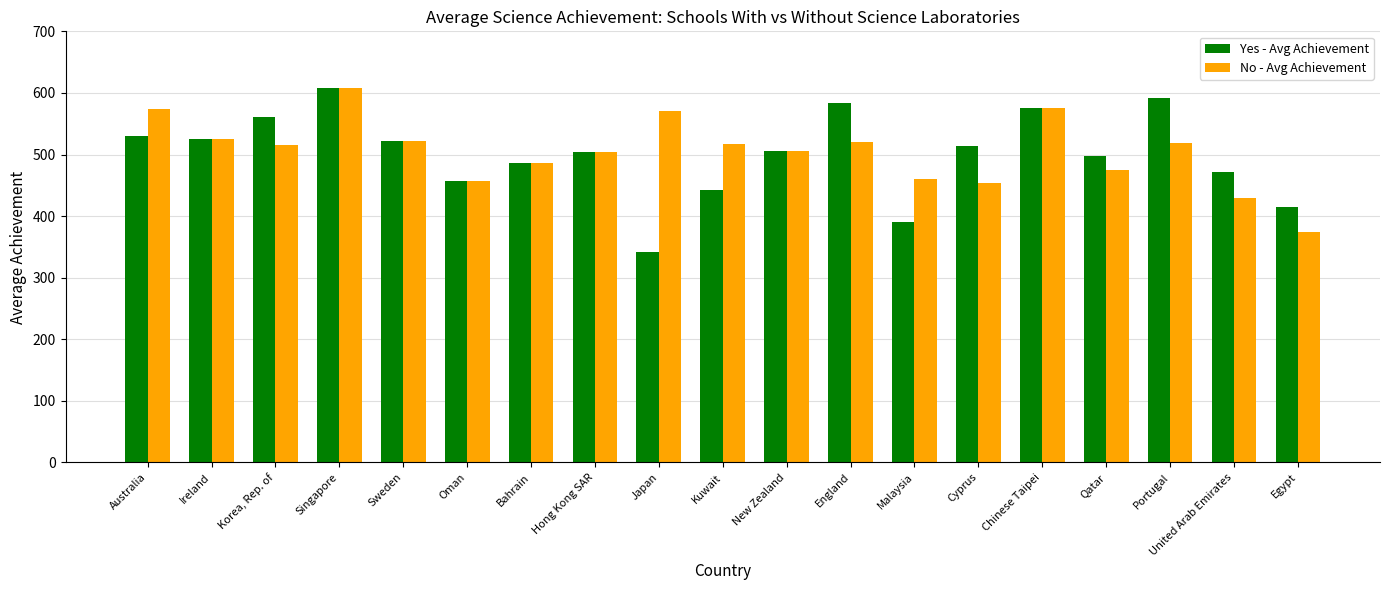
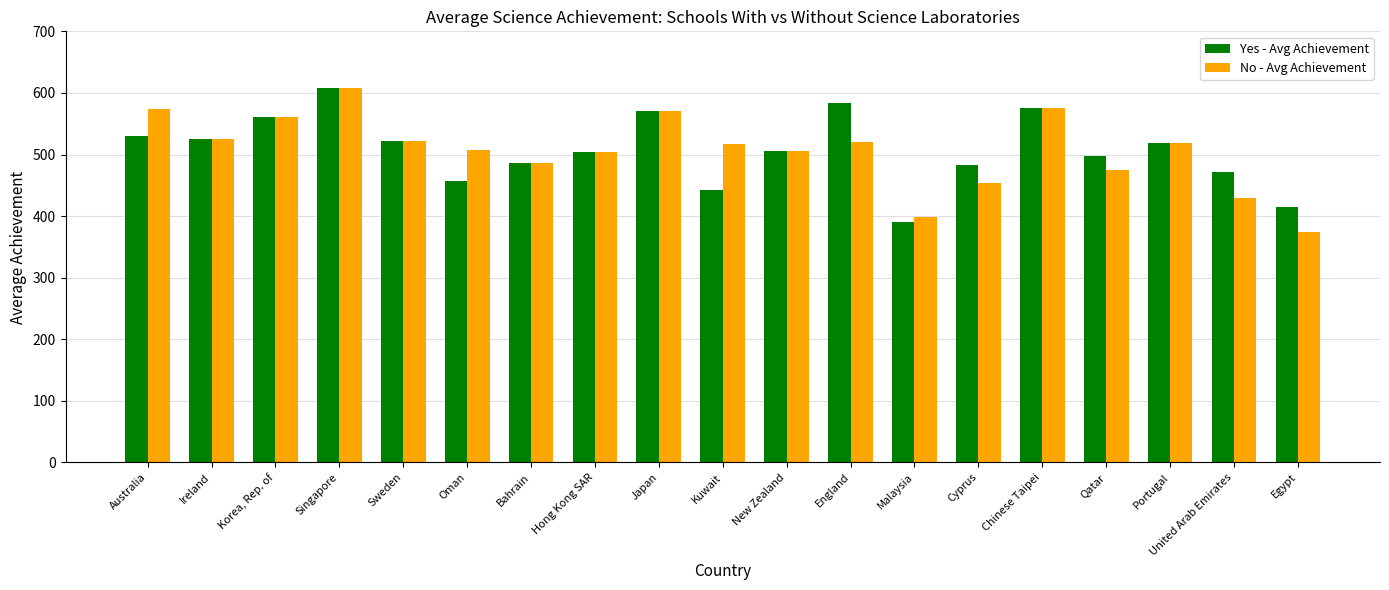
No - Avg Achievement, Korea, Rep. of: 520 -> 560
No - Avg Achievement, Oman: 460 -> 510
Yes - Avg Achievement, Japan: 340 -> 570
No - Avg Achievement, Malaysia: 460 -> 400
Yes - Avg Achievement, Cyprus: 510 -> 480
Yes - Avg Achievement, Portugal: 590 -> 520
